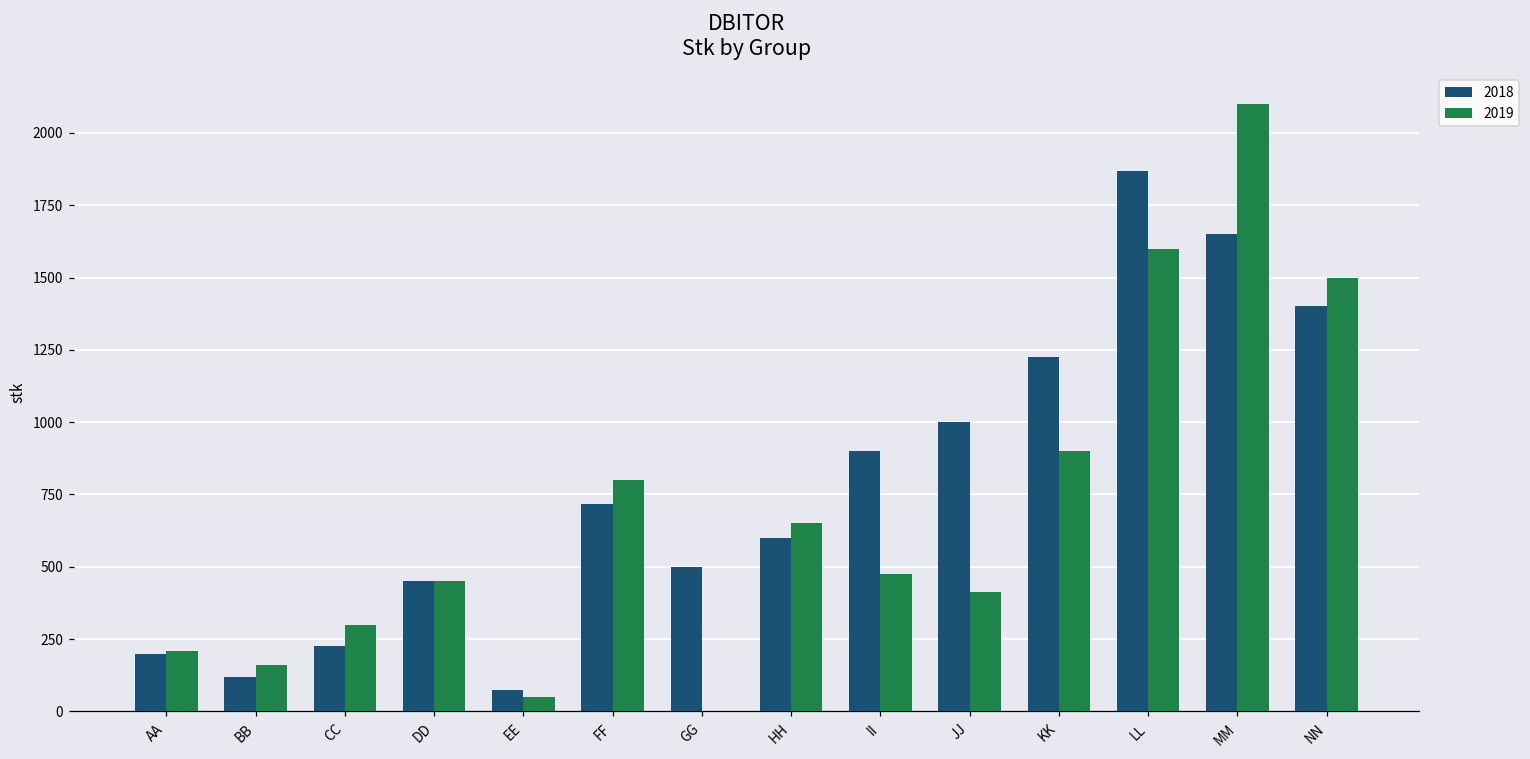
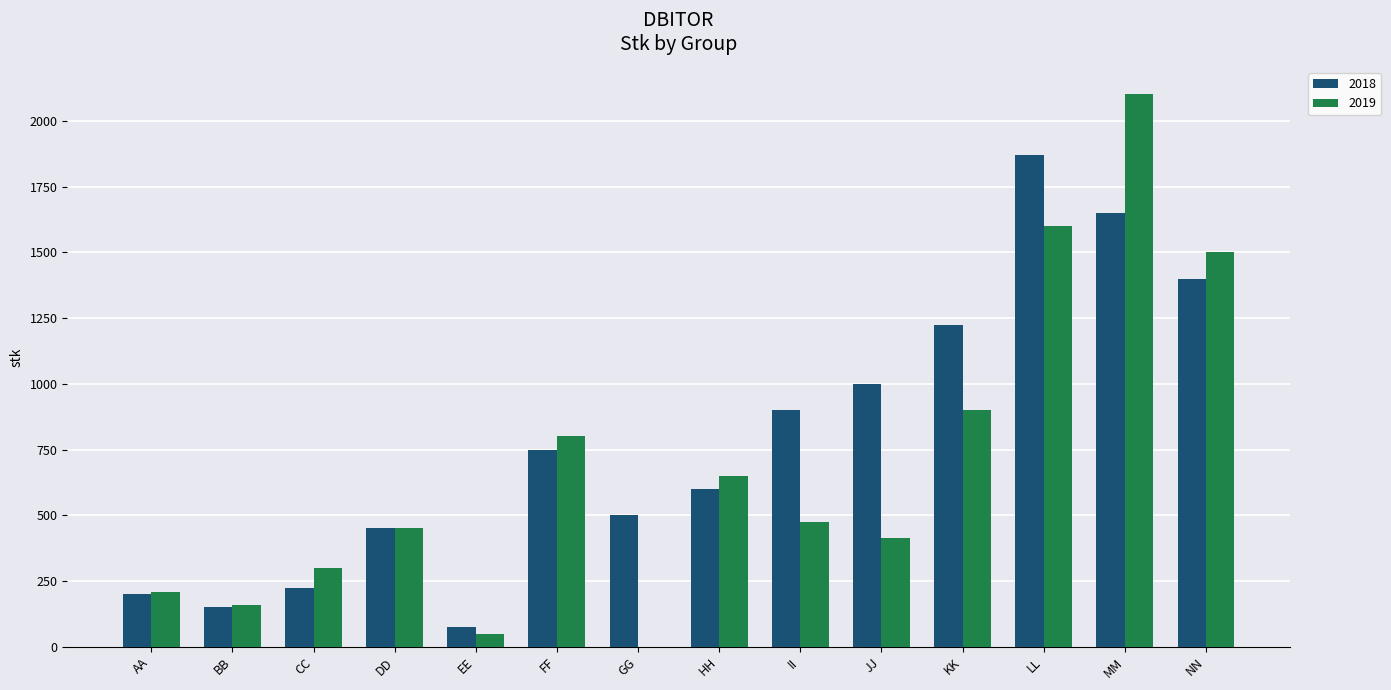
2018, BB: 120 -> 150
2018, FF: 720 -> 750
